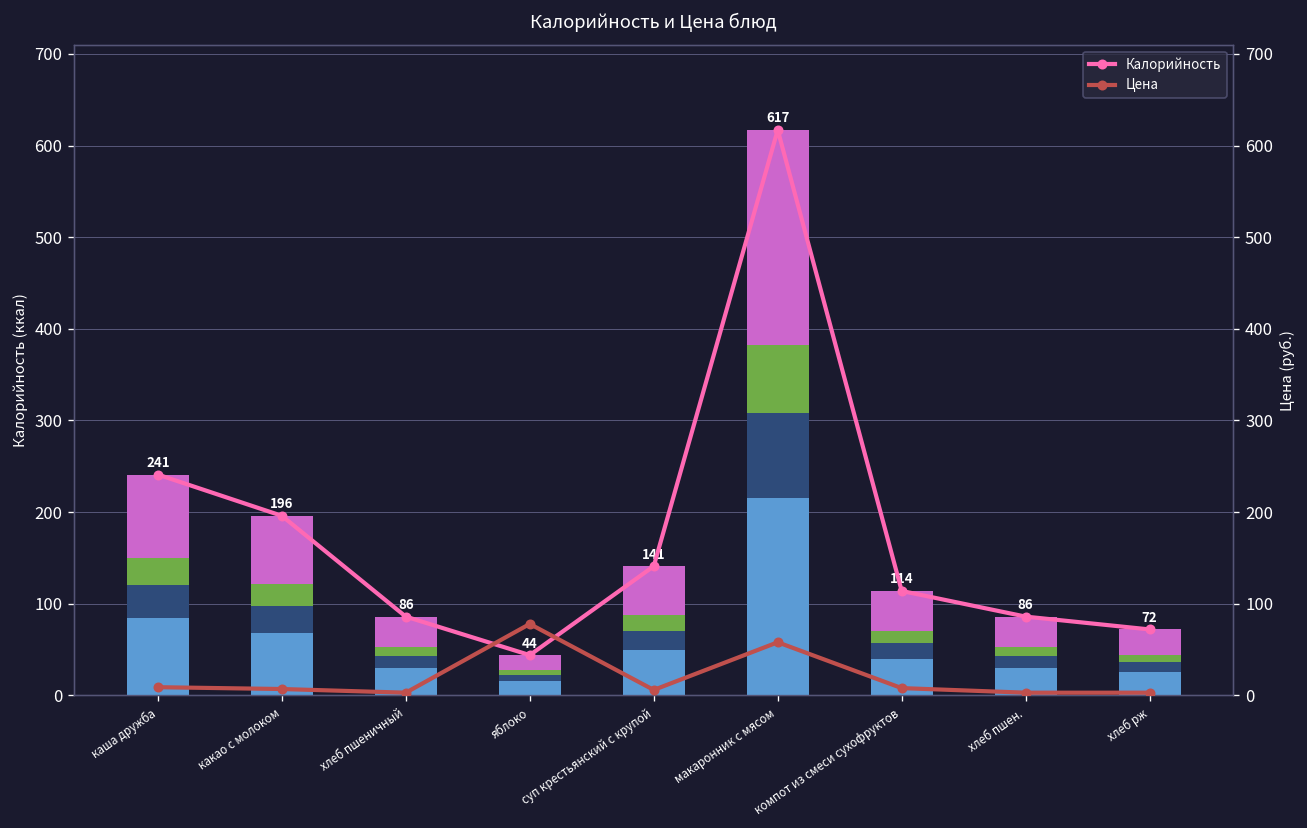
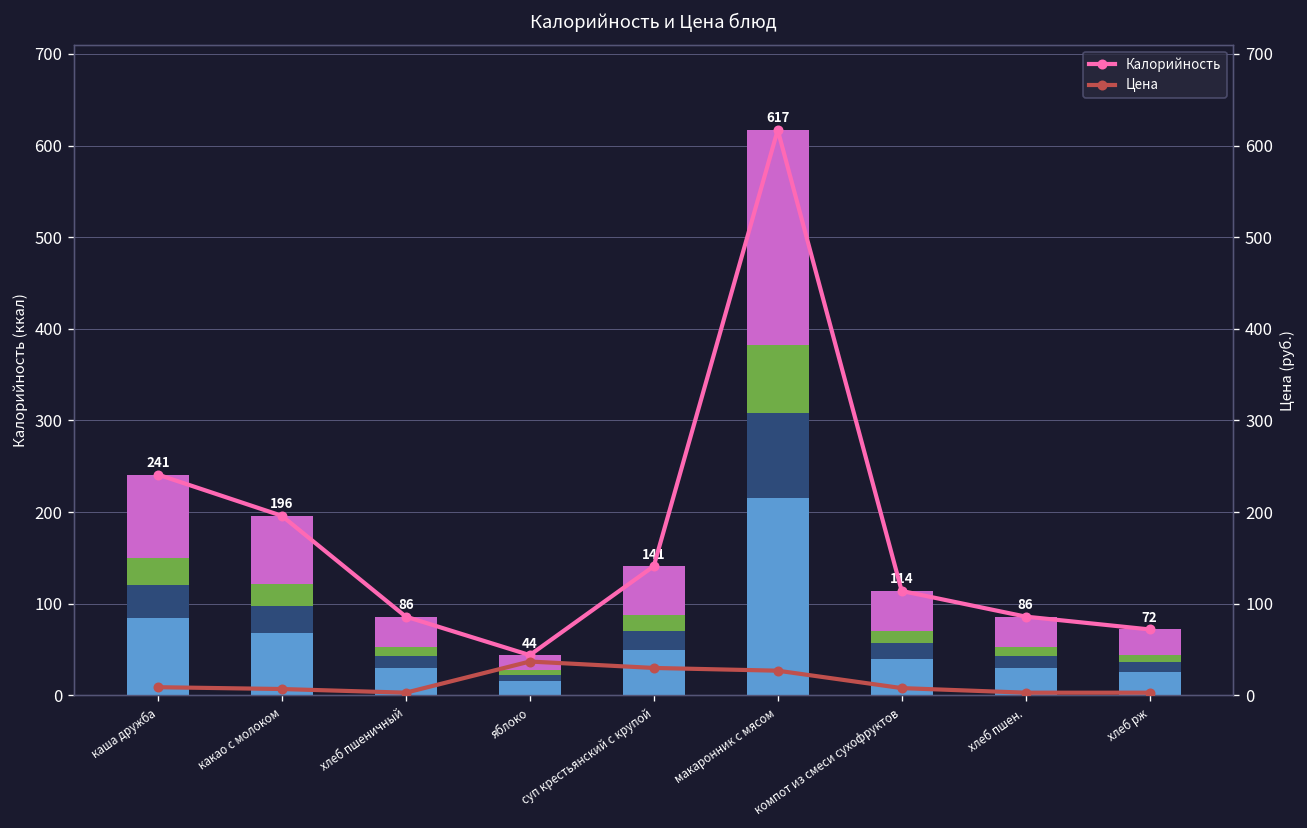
Цена, яблоко: 80 -> 40
Цена, суп крестьянский с крупой: 10 -> 30
Цена, макаронник с мясом: 60 -> 30
